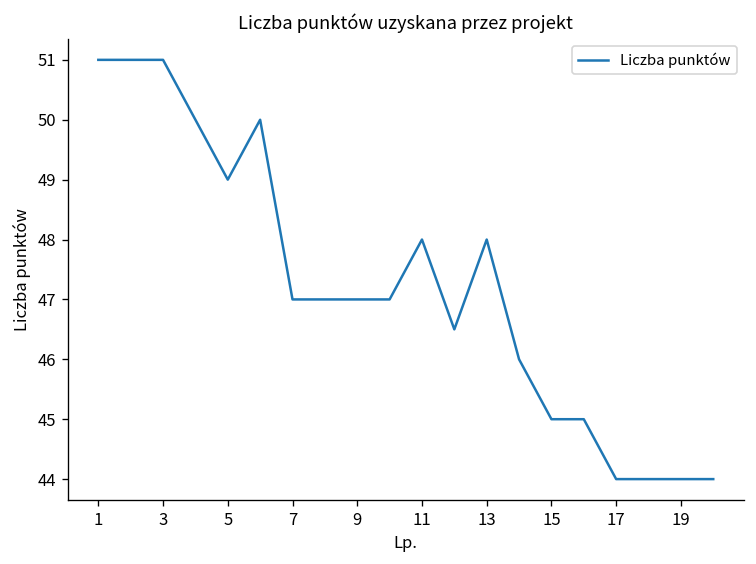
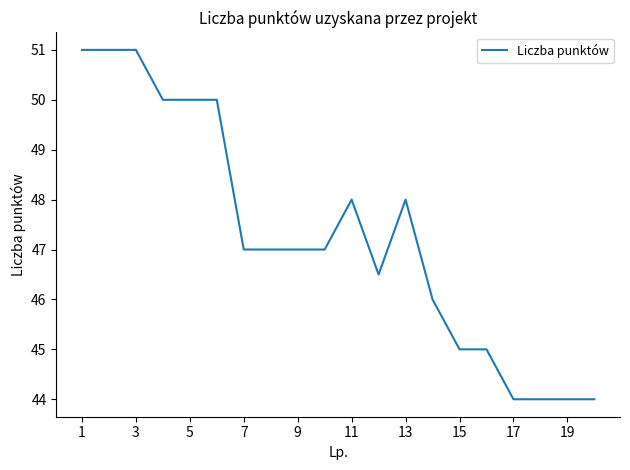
5: 49 -> 50
